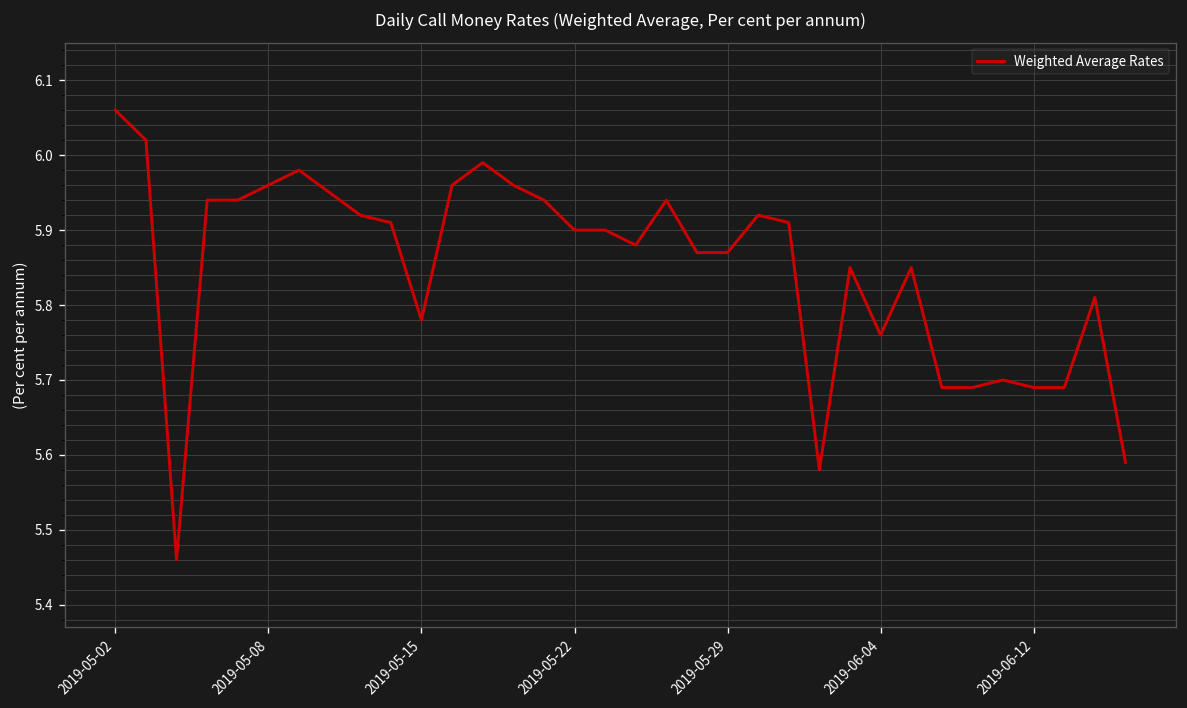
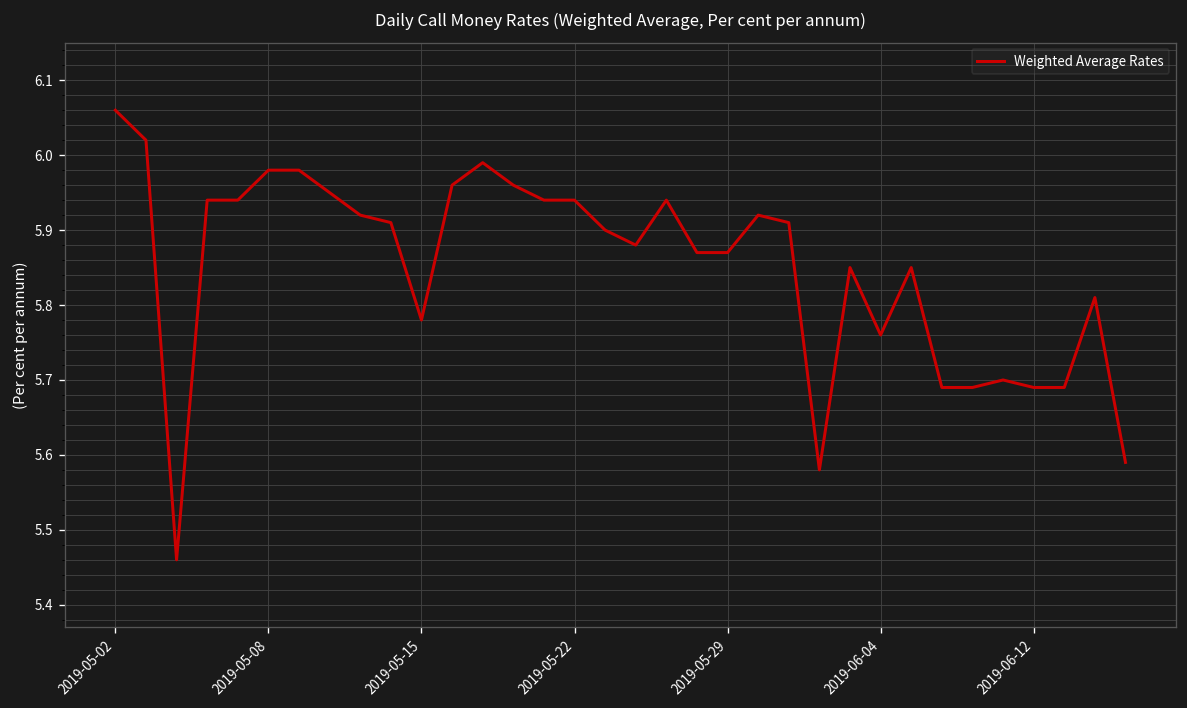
2019-05-08: 5.96 -> 5.98
2019-05-22: 5.90 -> 5.94
